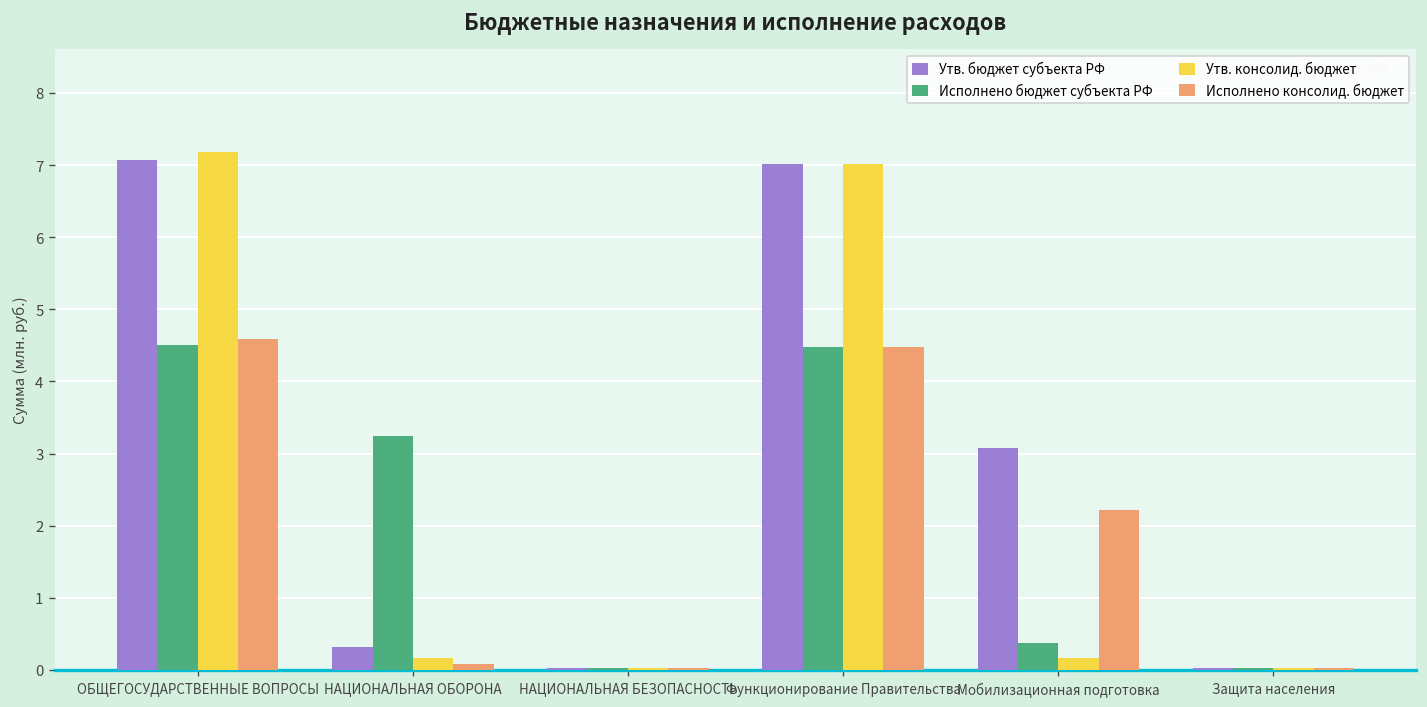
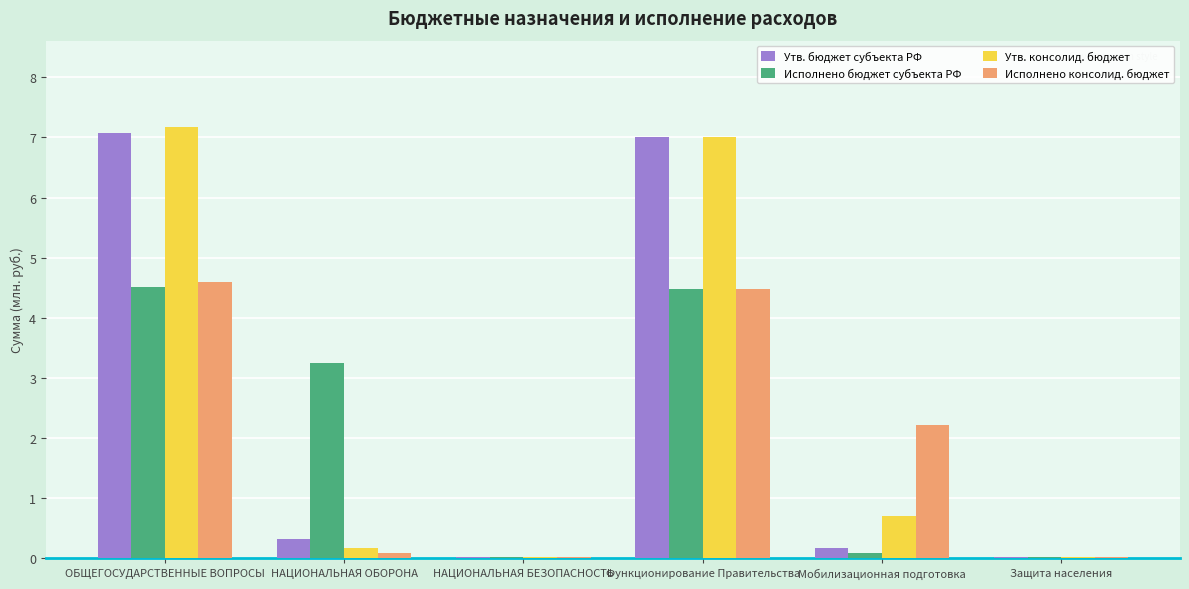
Утв. бюджет субъекта РФ, Мобилизационная подготовка: 3.1 -> 0.2
Исполнено бюджет субъекта РФ, Мобилизационная подготовка: 0.4 -> 0.1
Утв. консолид. бюджет, Мобилизационная подготовка: 0.2 -> 0.7
